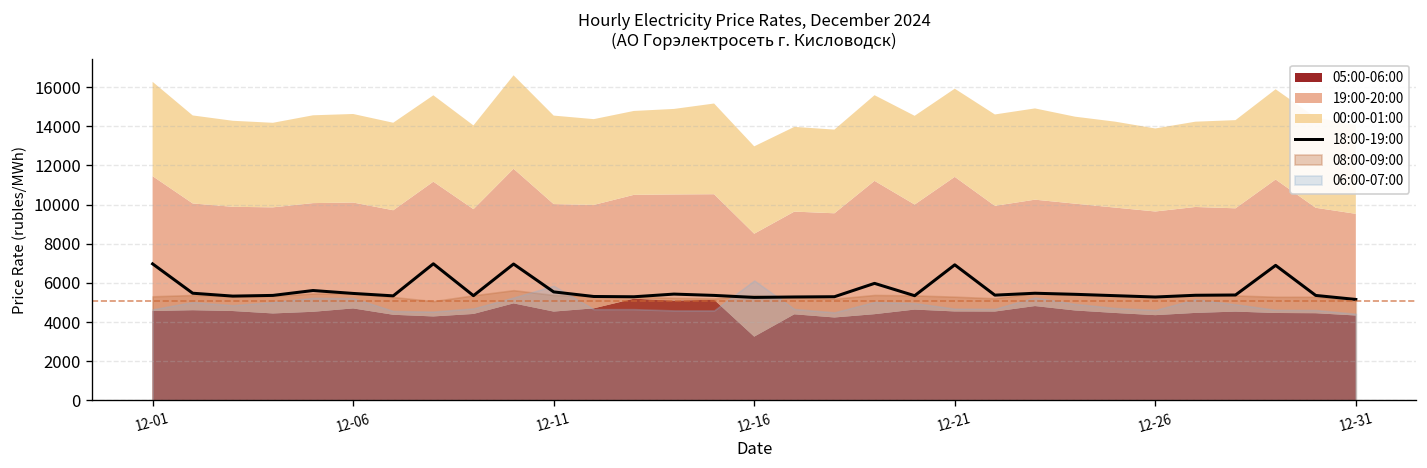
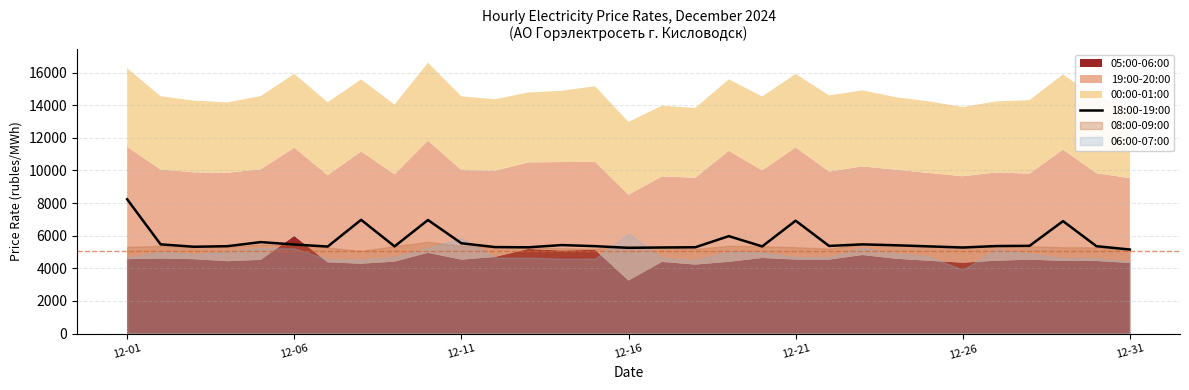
18:00-19:00, 12-01: 7000 -> 8200
05:00-06:00, 12-06: 4700 -> 6000
06:00-07:00, 12-26: 4600 -> 3900
